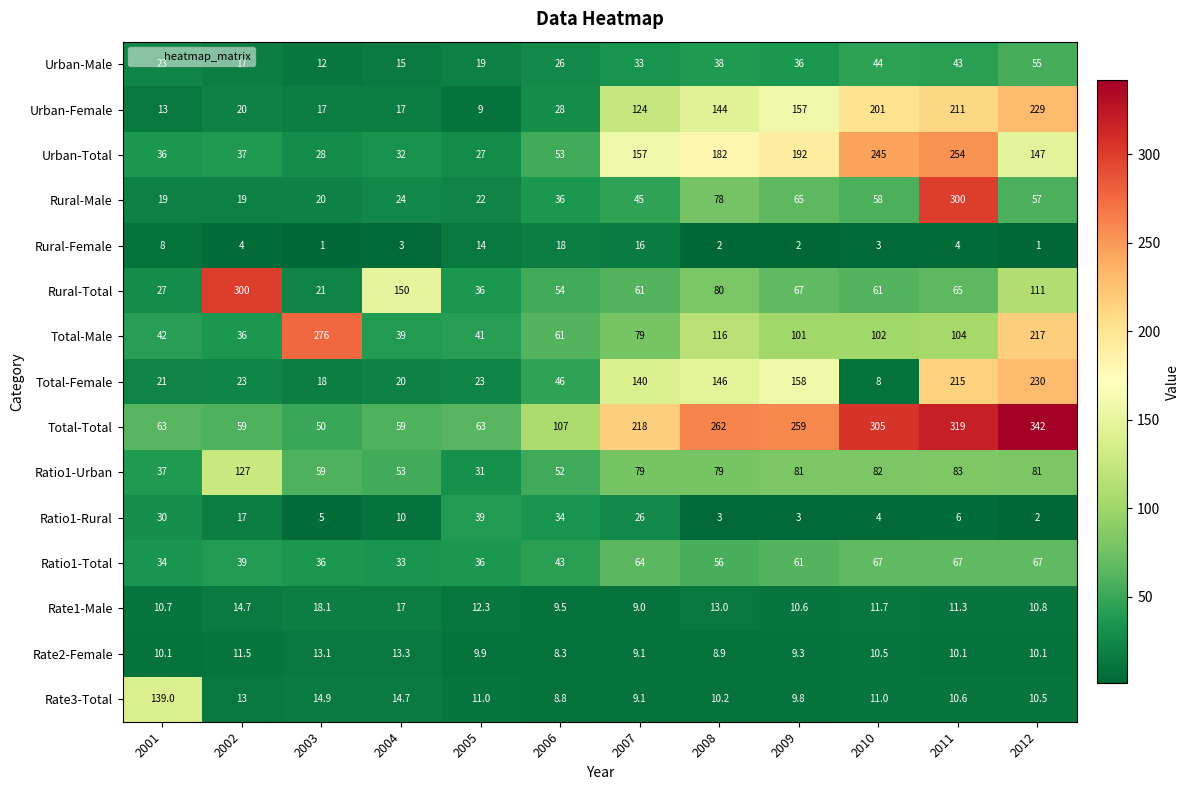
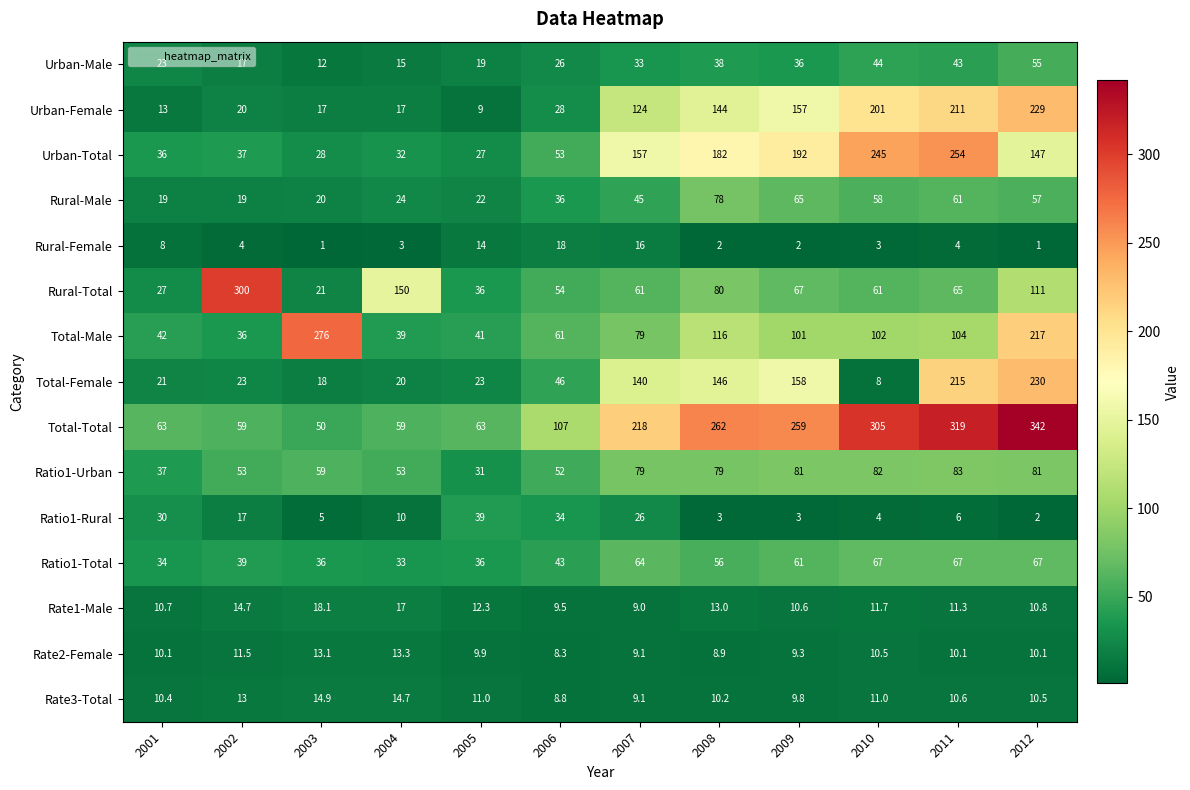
Rural-Male, 2011: 300 -> 61
Ratio1-Urban, 2002: 127 -> 53
Rate3-Total, 2001: 139.0 -> 10.4
